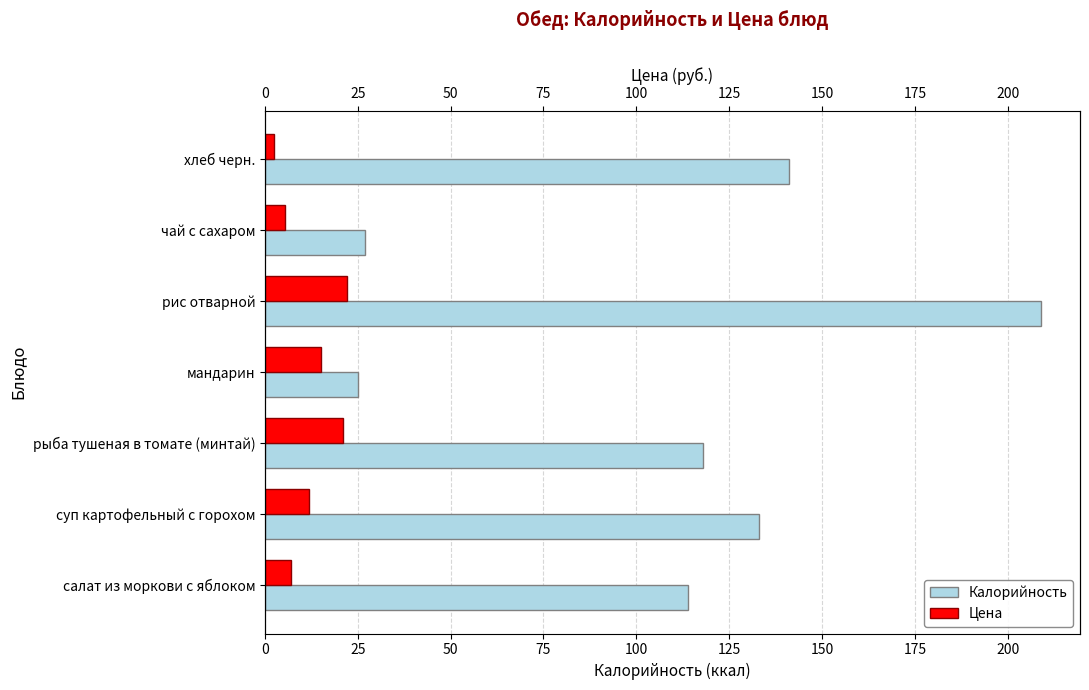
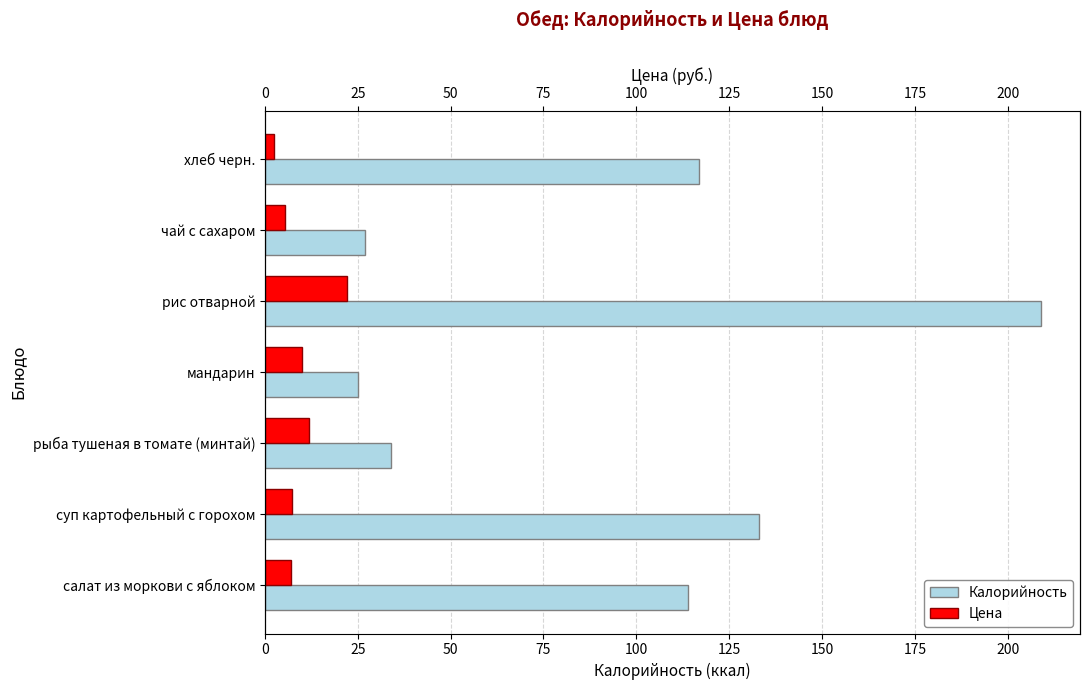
Калорийность, хлеб черн.: 141 -> 117
Цена, мандарин: 15 -> 10
Цена, рыба тушеная в томате (минтай): 21 -> 12
Калорийность, рыба тушеная в томате (минтай): 118 -> 34
Цена, суп картофельный с горохом: 12 -> 7
